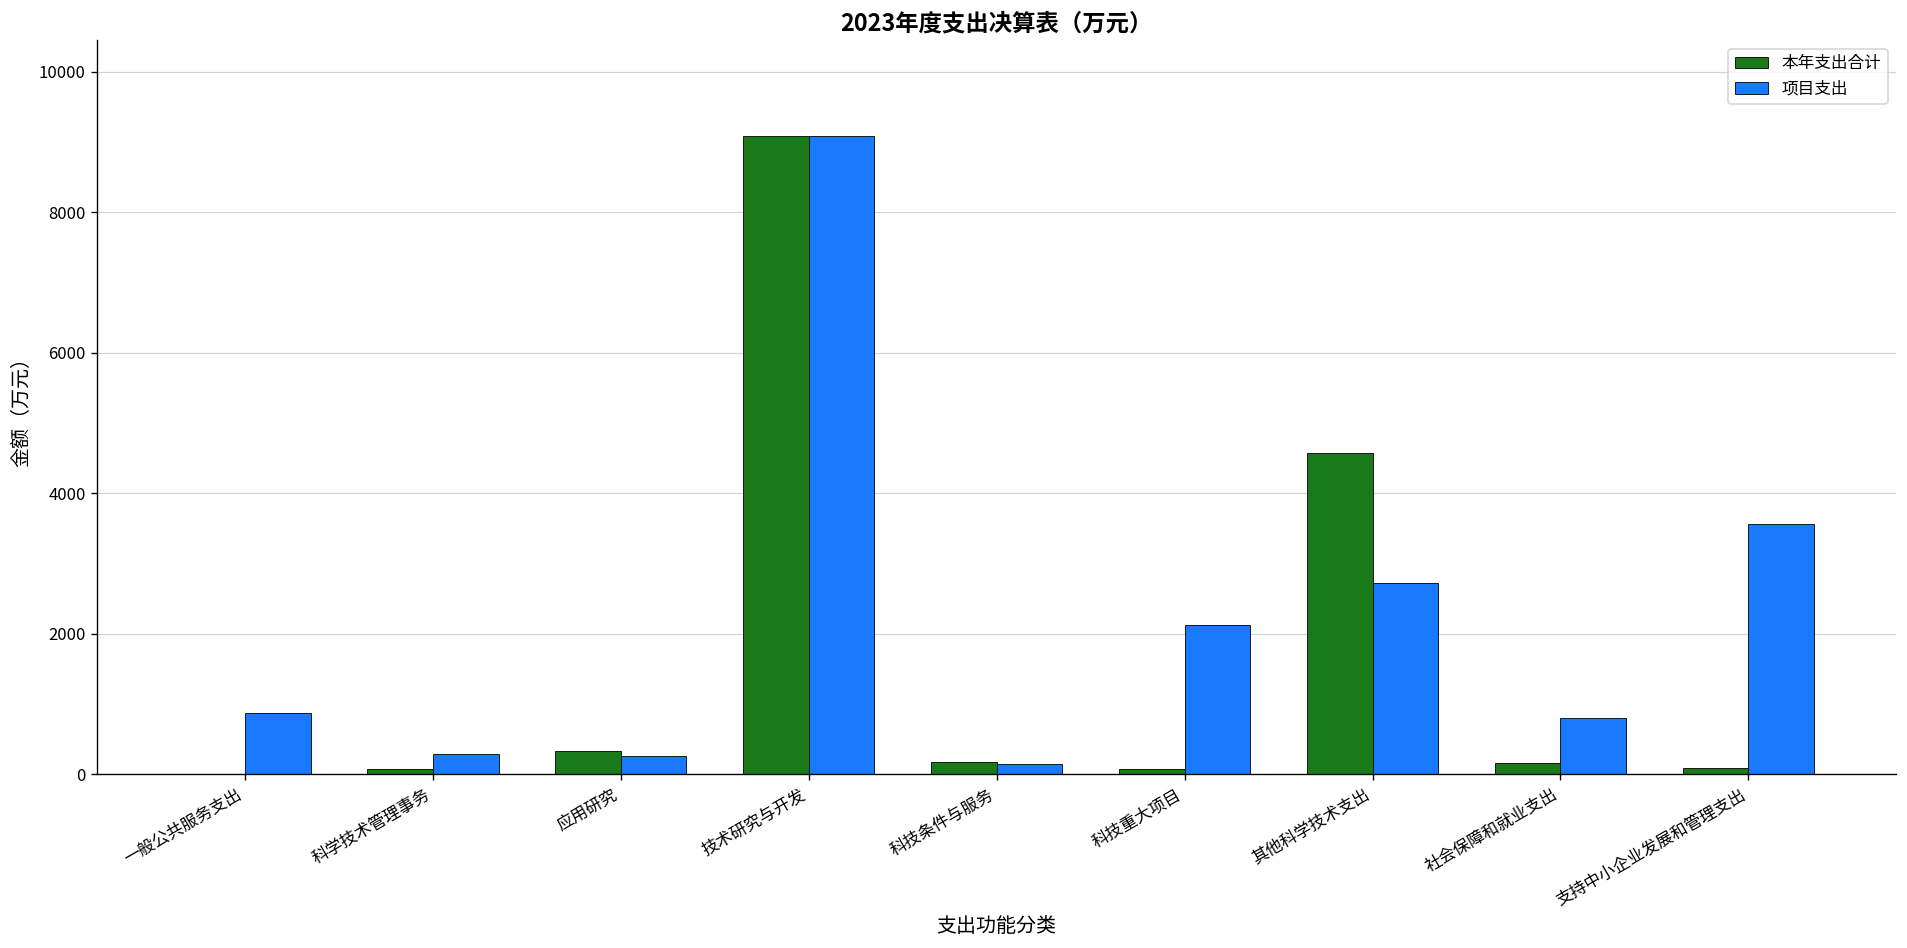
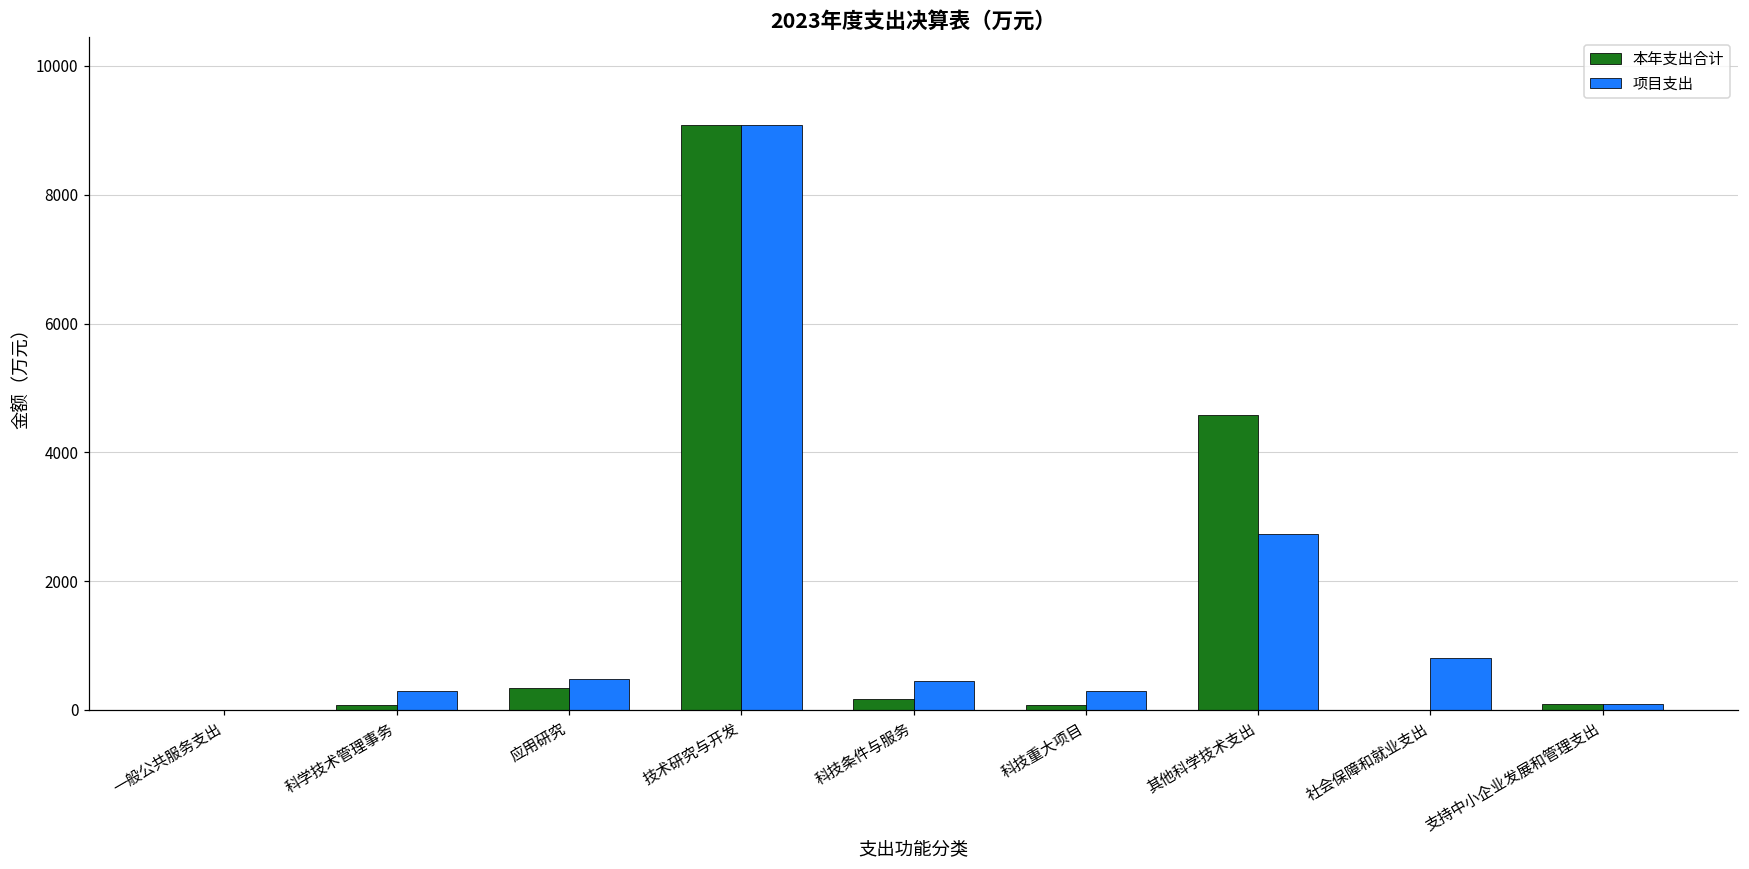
项目支出, 一般公共服务支出: 900 -> 0
项目支出, 应用研究: 300 -> 500
项目支出, 科技条件与服务: 200 -> 400
项目支出, 科技重大项目: 2100 -> 300
本年支出合计, 社会保障和就业支出: 200 -> 0
项目支出, 支持中小企业发展和管理支出: 3600 -> 100
